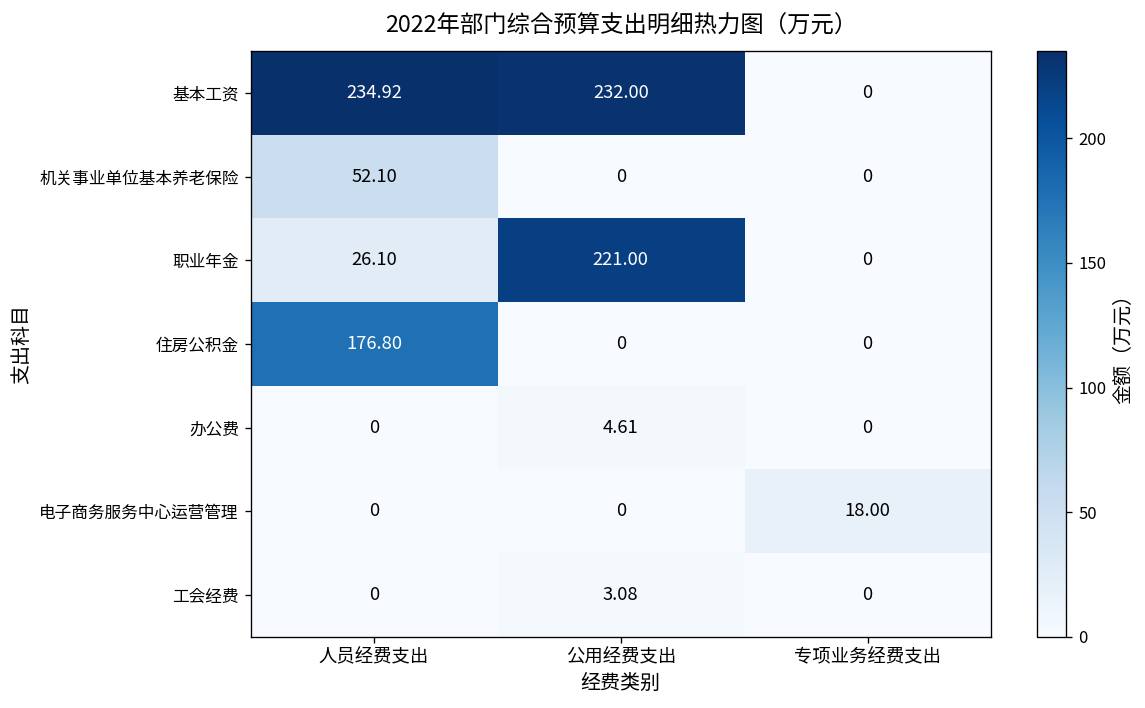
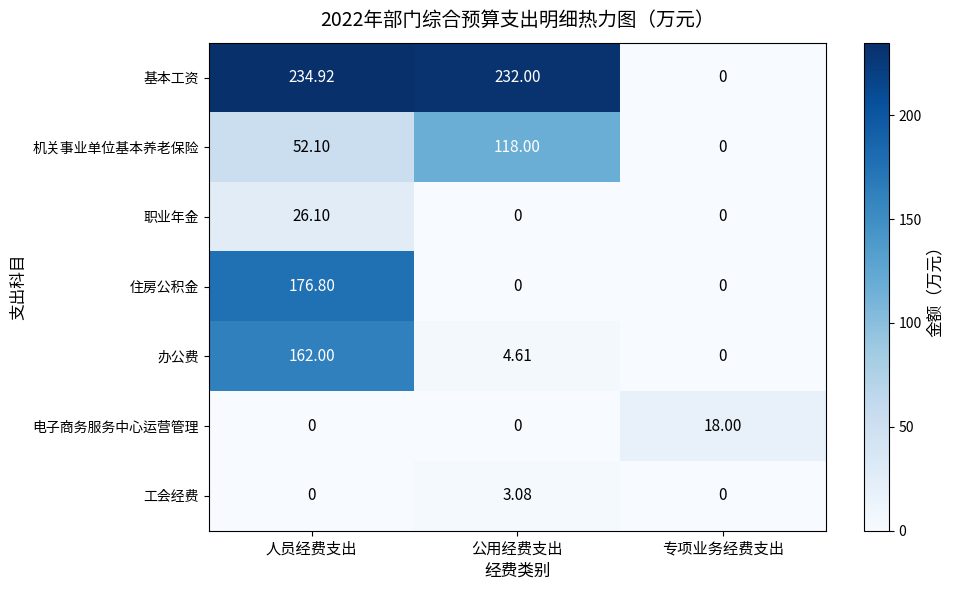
机关事业单位基本养老保险, 公用经费支出: 0 -> 118.00
职业年金, 公用经费支出: 221.00 -> 0
办公费, 人员经费支出: 0 -> 162.00
